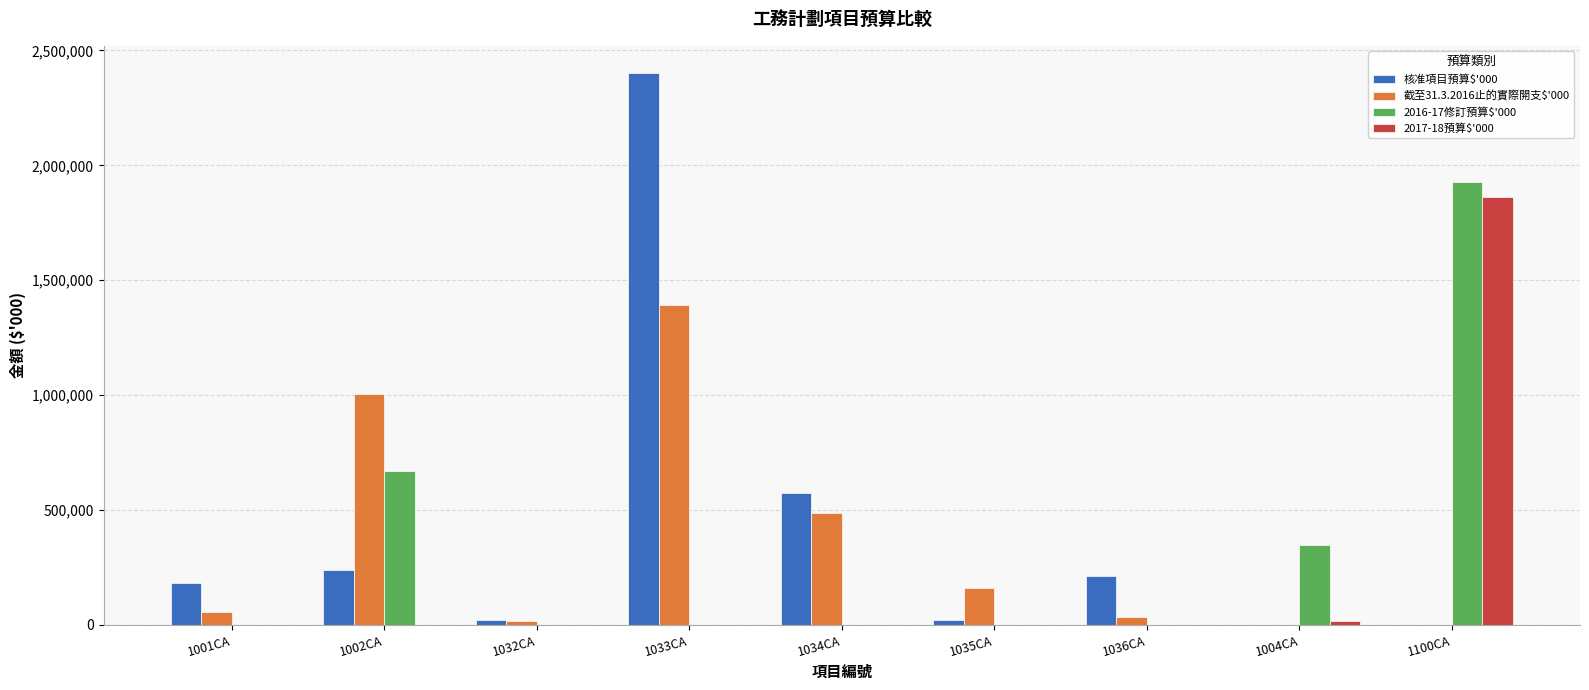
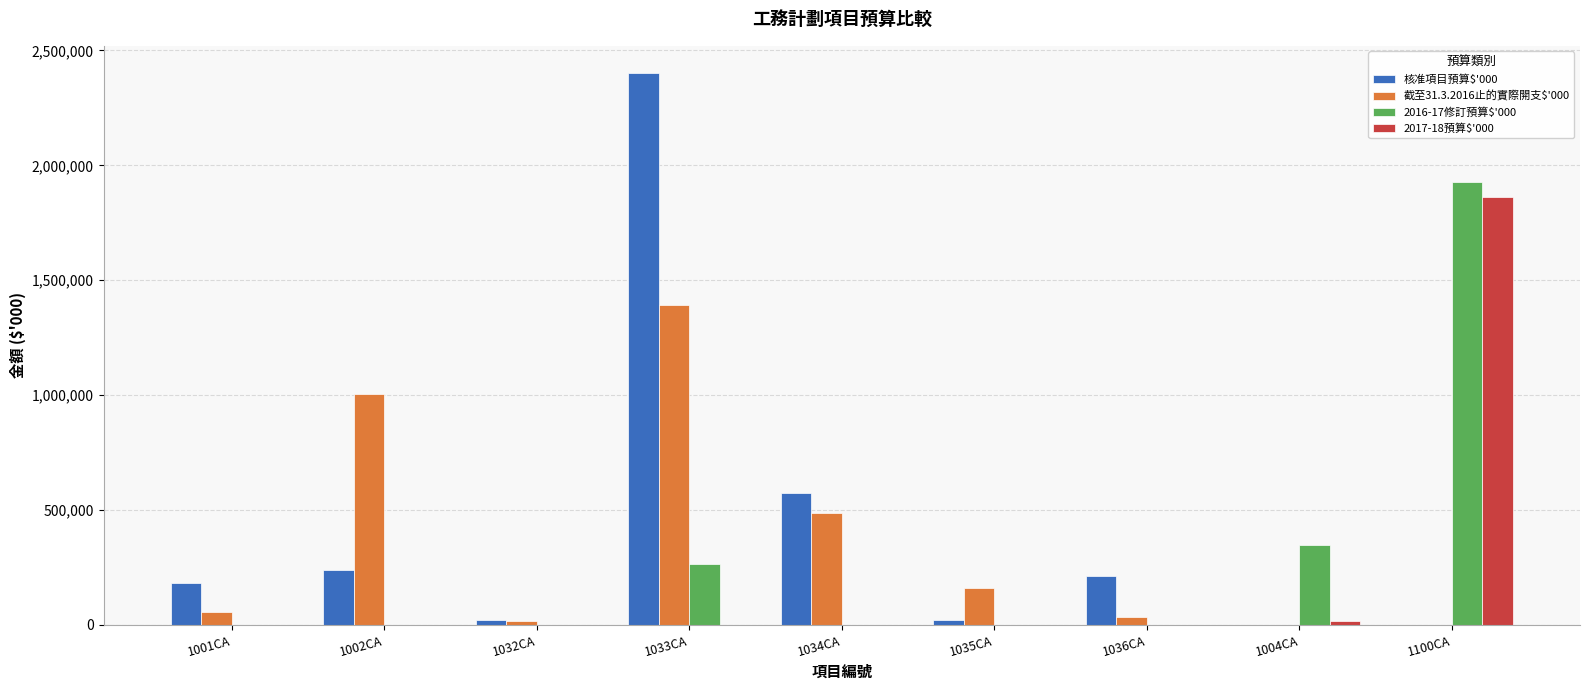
2016-17修訂預算$'000, 1002CA: 670,000 -> 0
2016-17修訂預算$'000, 1033CA: 0 -> 270,000
